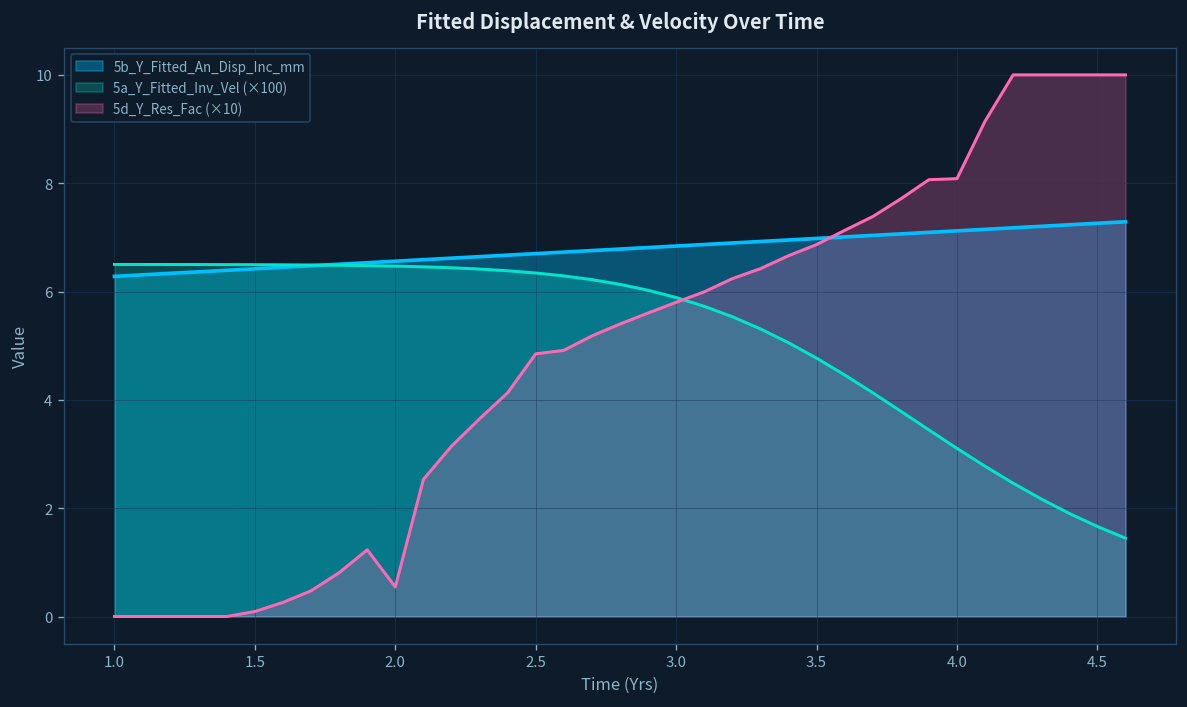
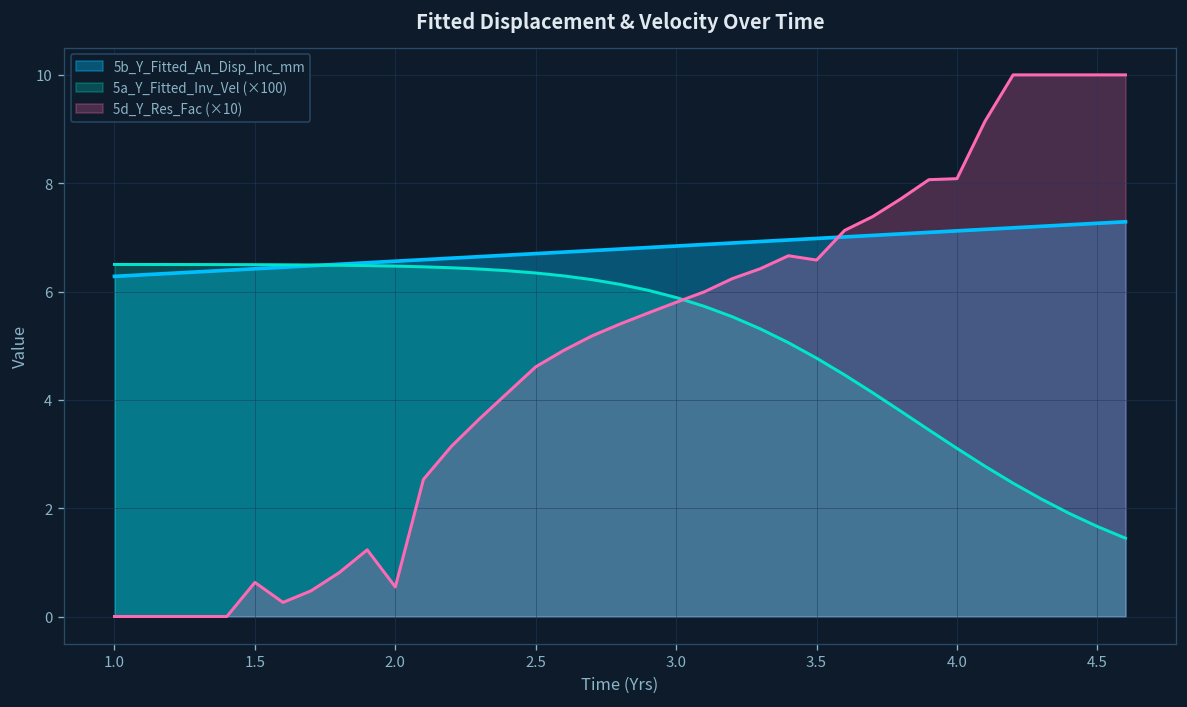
5d_Y_Res_Fac (×10), 1.5: 0.1 -> 0.6
5d_Y_Res_Fac (×10), 2.5: 4.9 -> 4.6
5d_Y_Res_Fac (×10), 3.5: 6.9 -> 6.6
